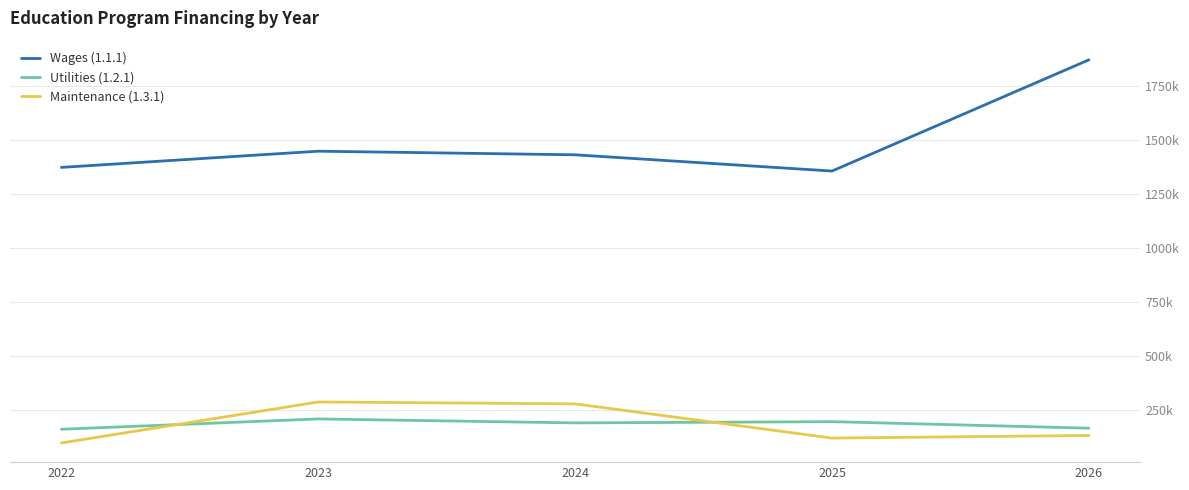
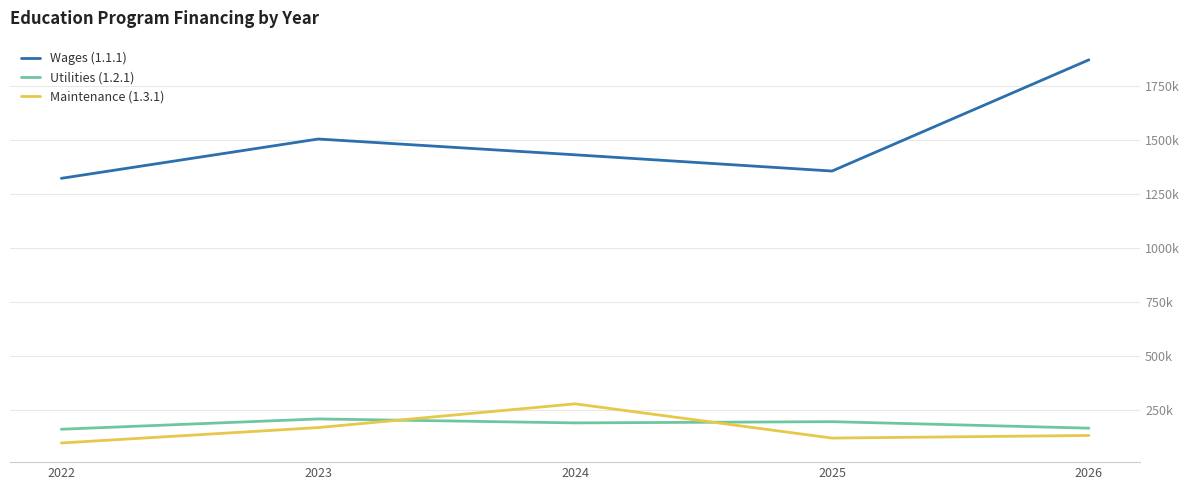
Wages (1.1.1), 2022: 1370000 -> 1320000
Wages (1.1.1), 2023: 1450000 -> 1500000
Maintenance (1.3.1), 2023: 290000 -> 170000
